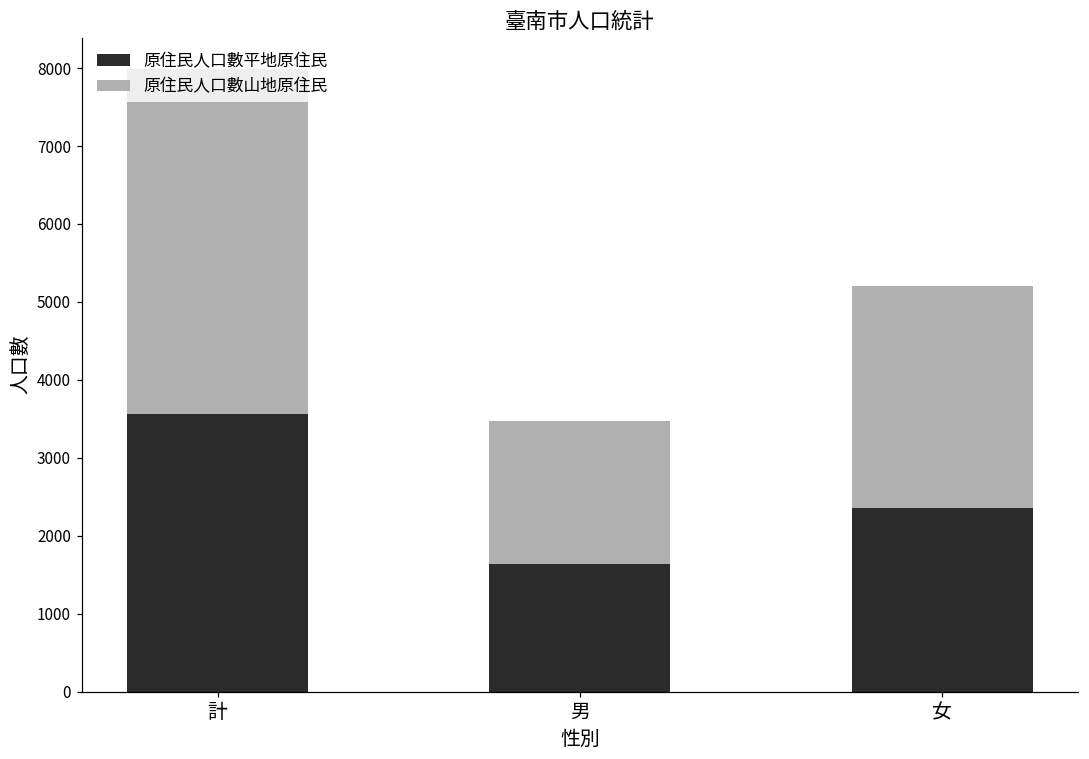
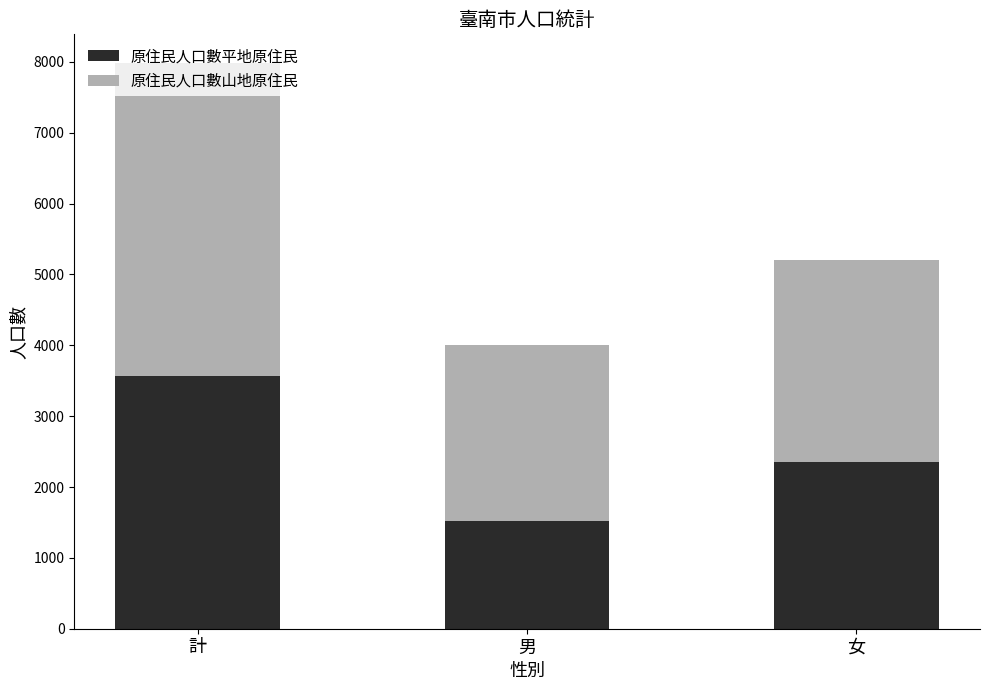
原住民人口數平地原住民, 男: 1600 -> 1500
原住民人口數山地原住民, 男: 1800 -> 2500
